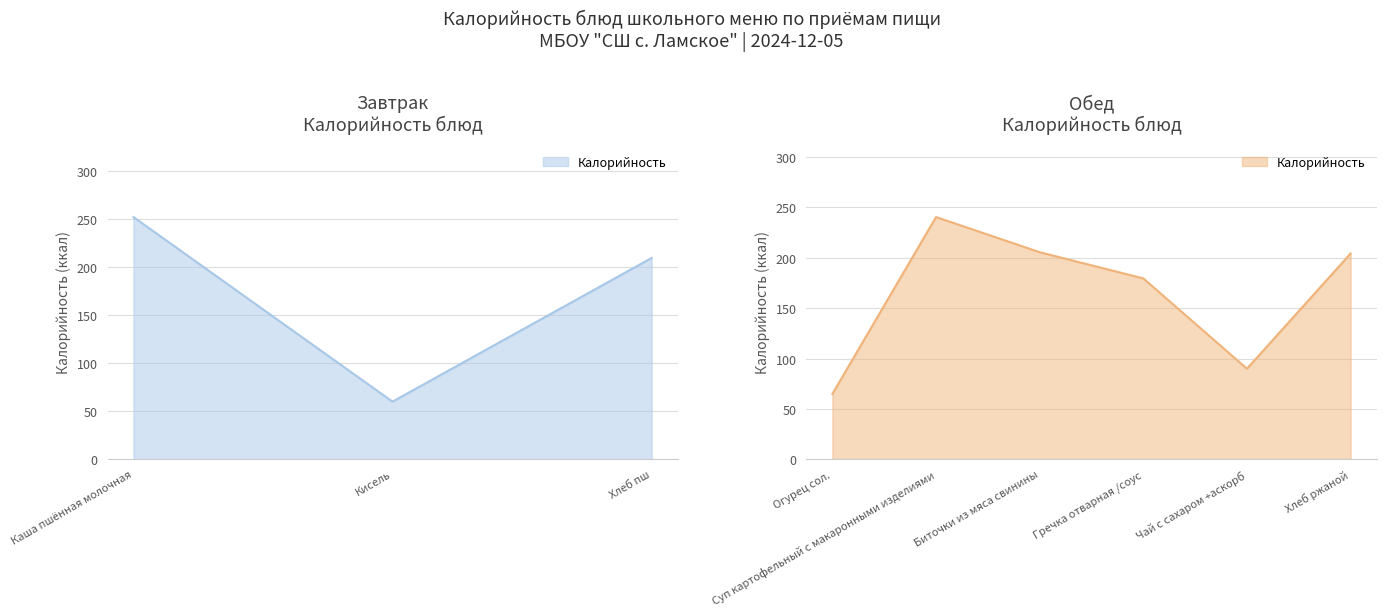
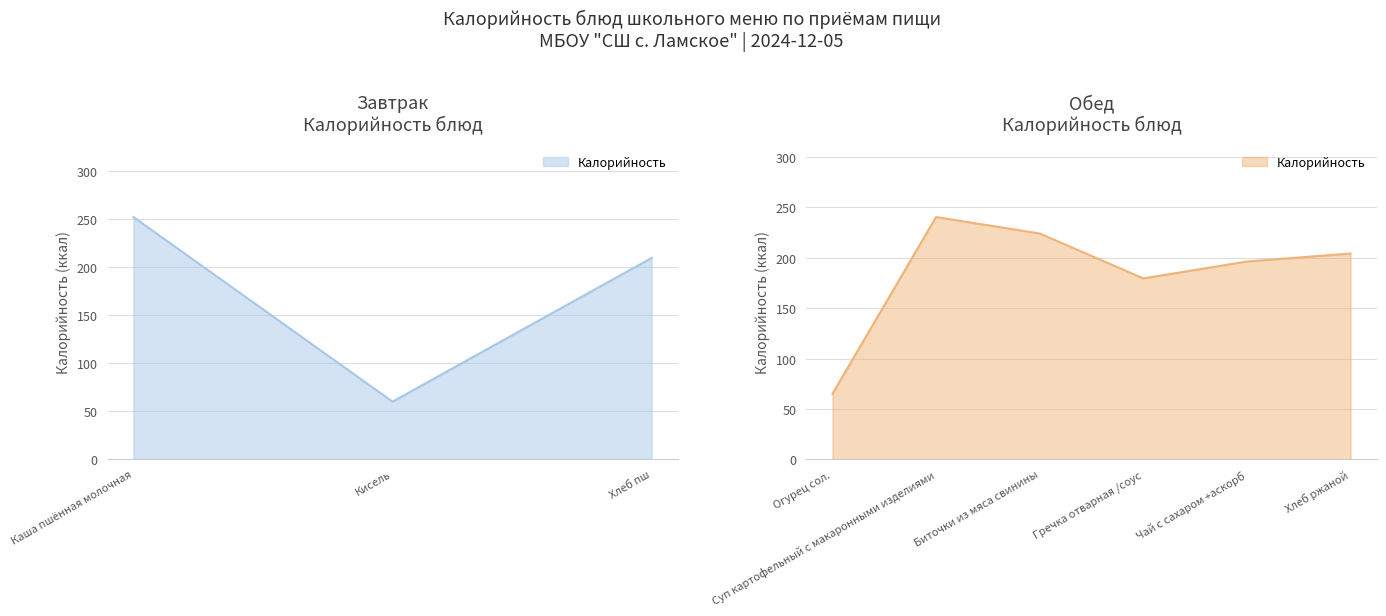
Обед Калорийность блюд, Биточки из мяса свинины: 206 -> 224
Обед Калорийность блюд, Чай с сахаром +аскорб: 90 -> 196
